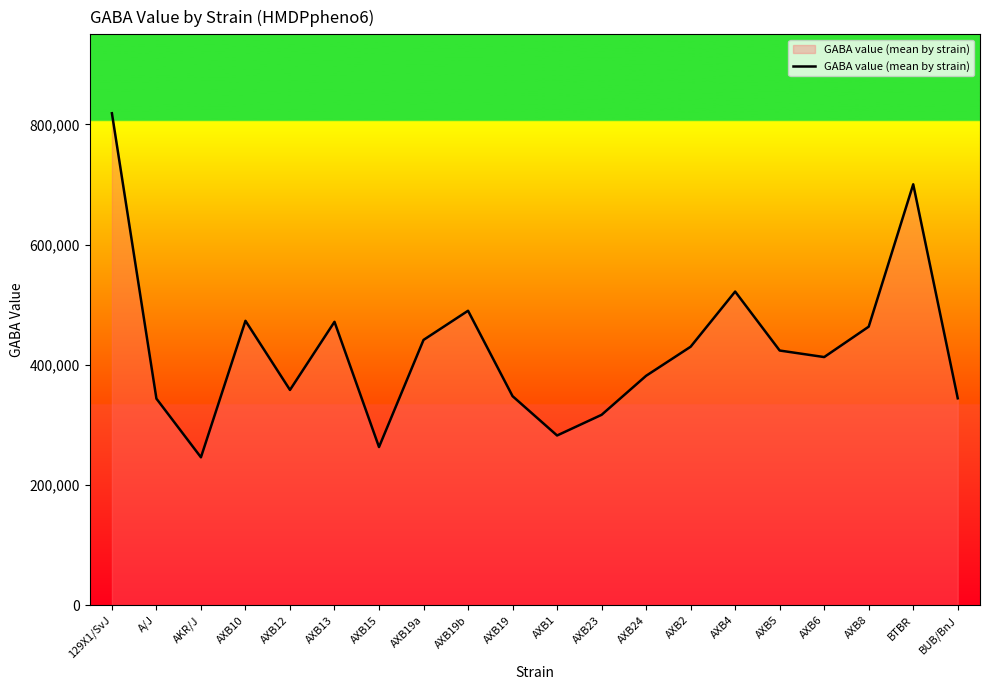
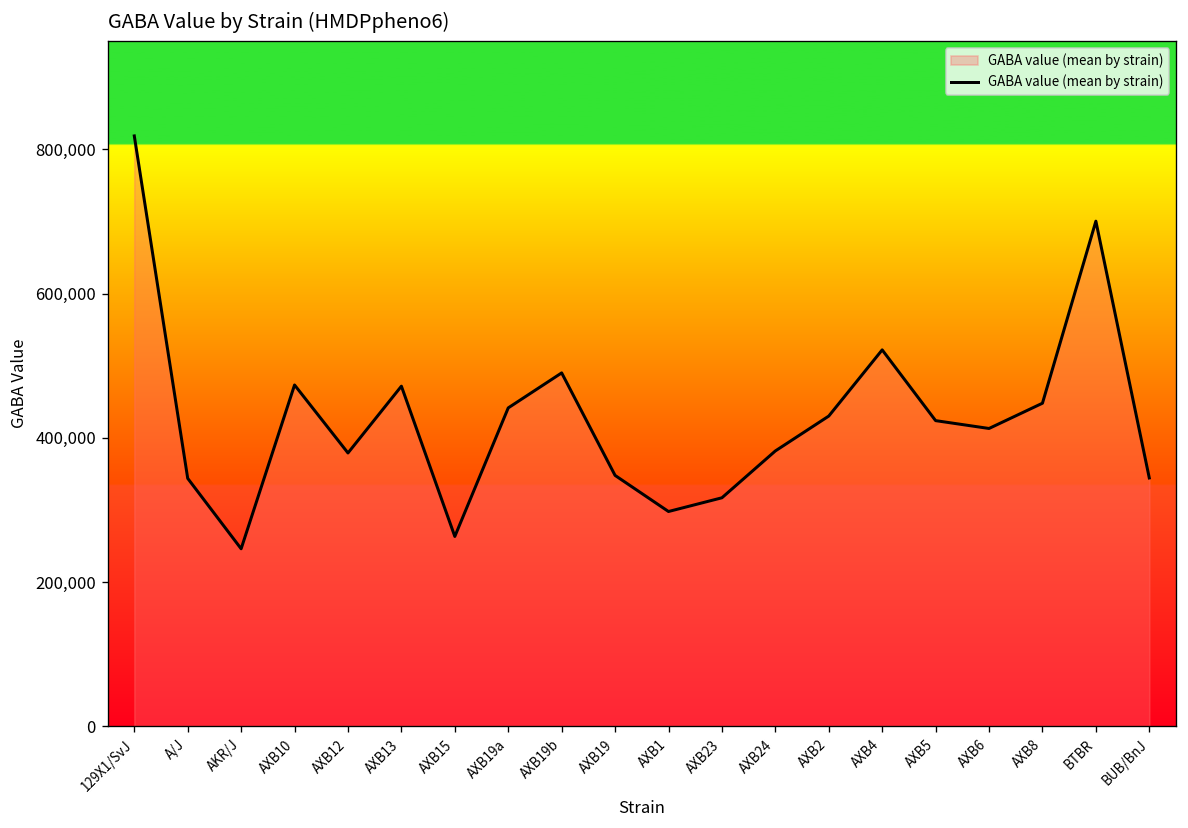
AXB12: 360,000 -> 380,000
AXB1: 280,000 -> 300,000
AXB8: 460,000 -> 450,000
